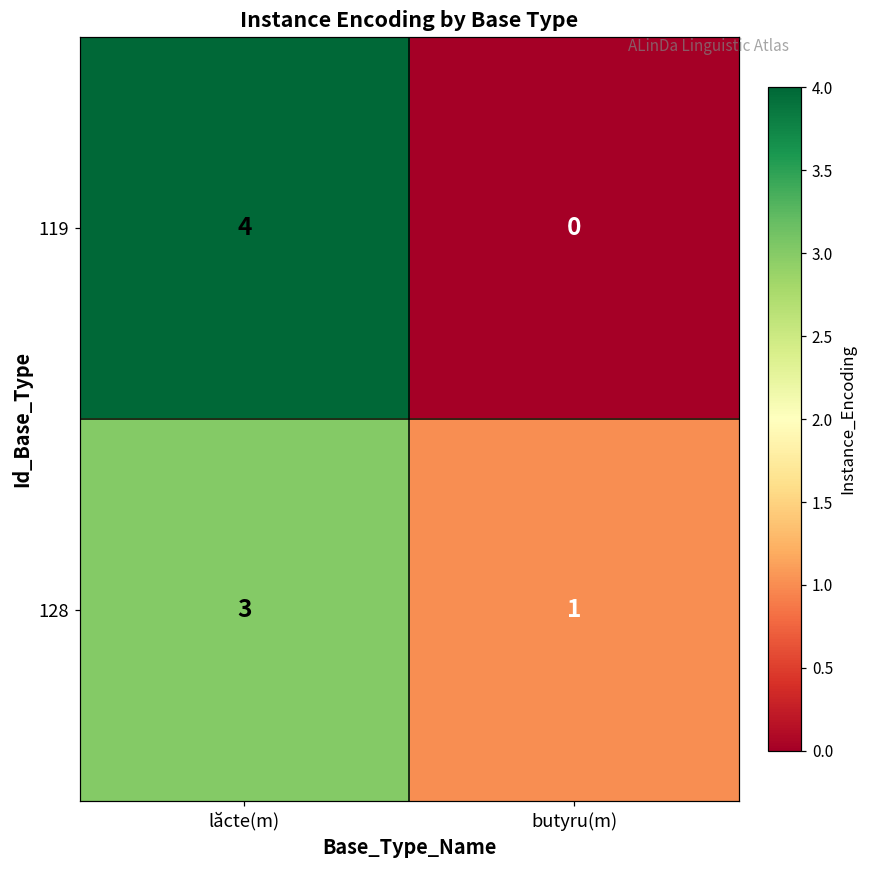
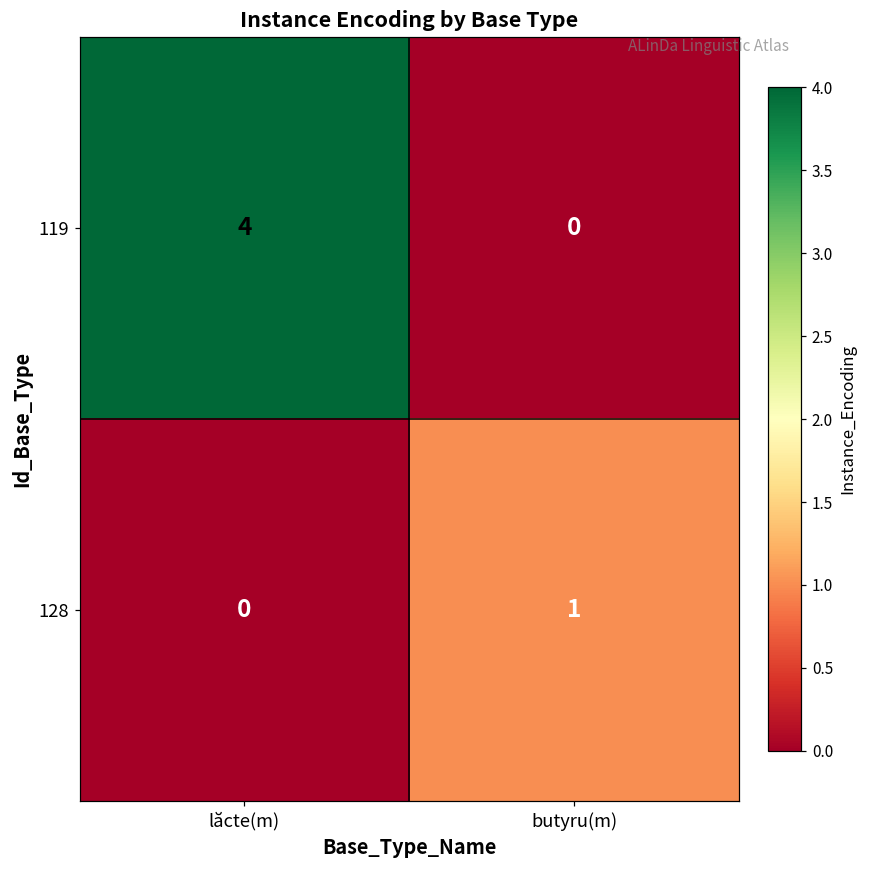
128, lăcte(m): 3 -> 0
